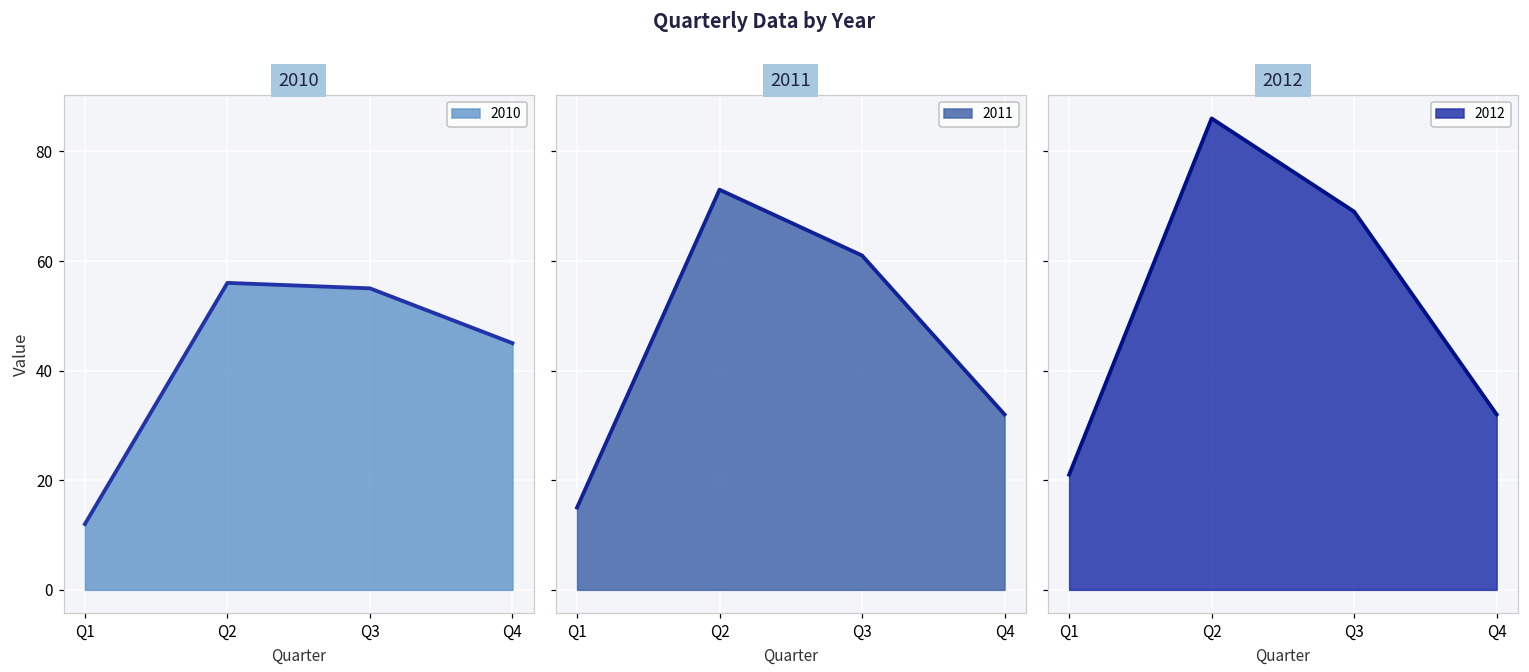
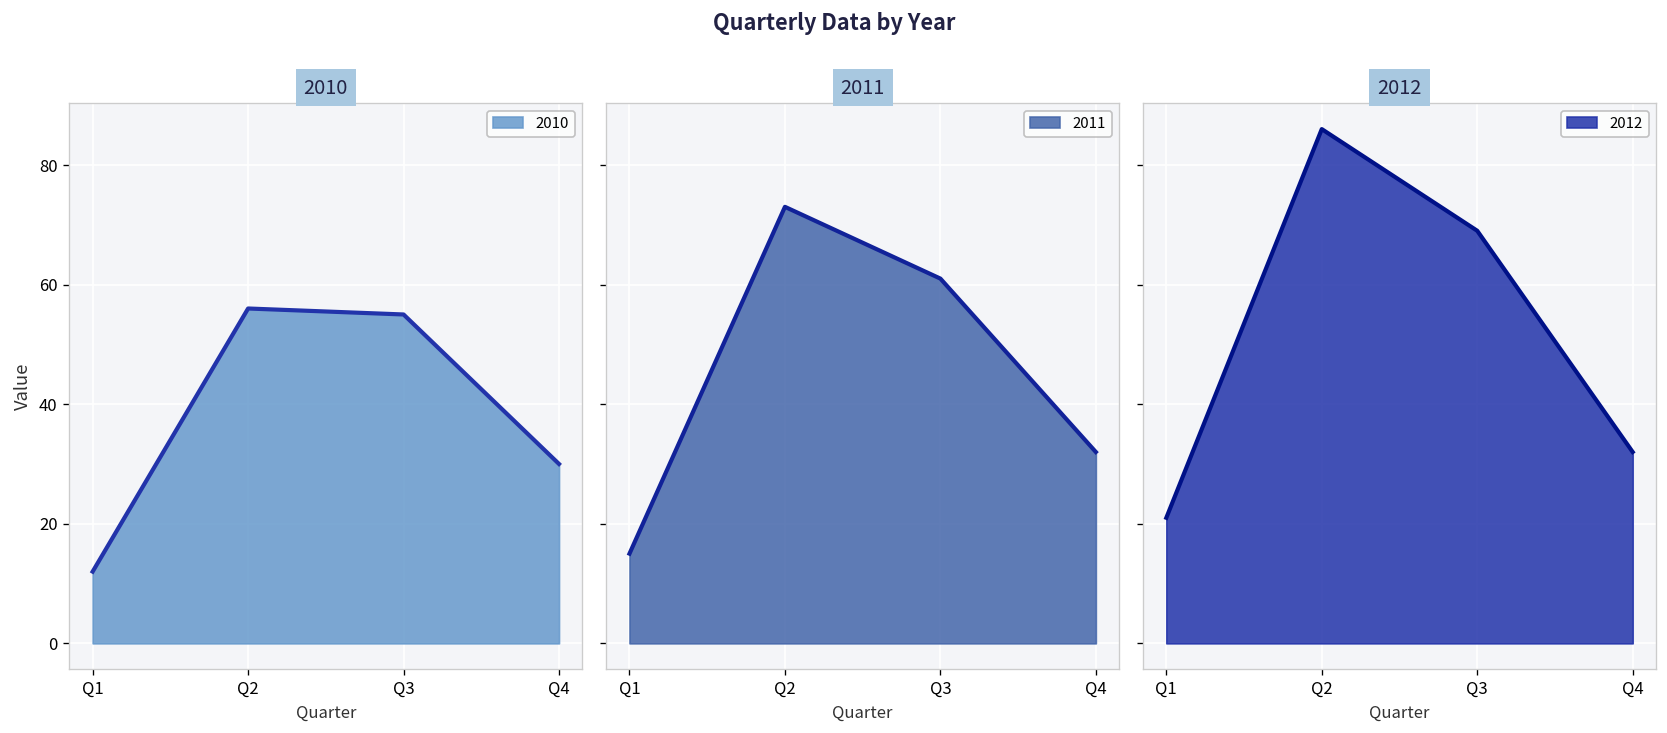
2010, Q4: 45 -> 30
